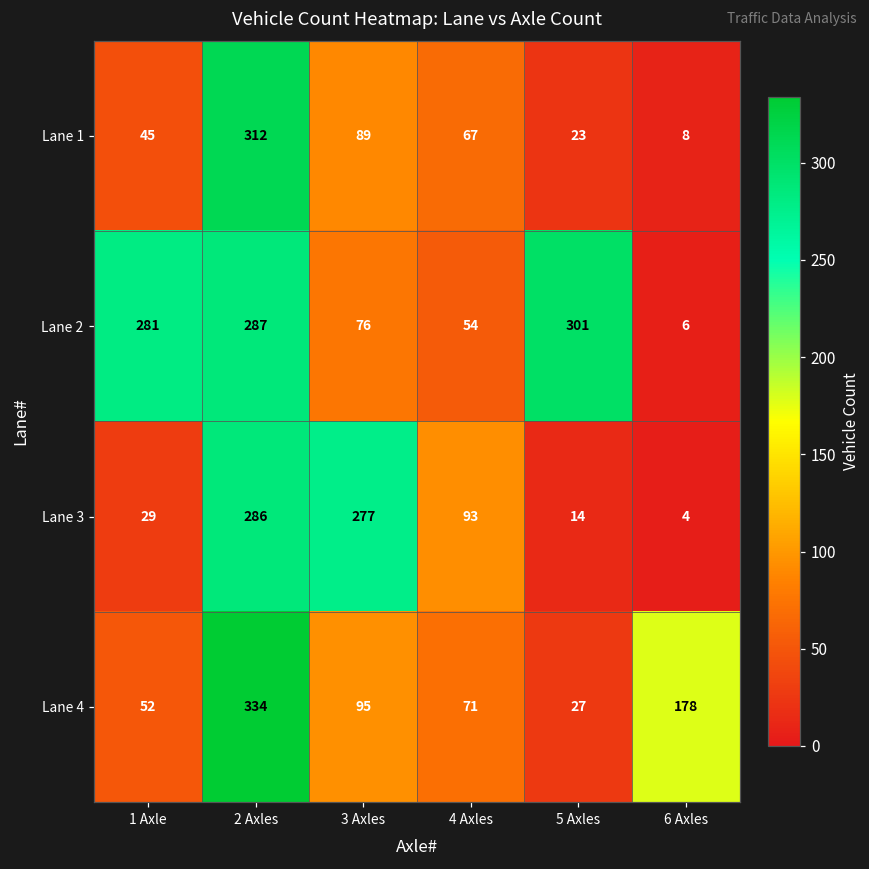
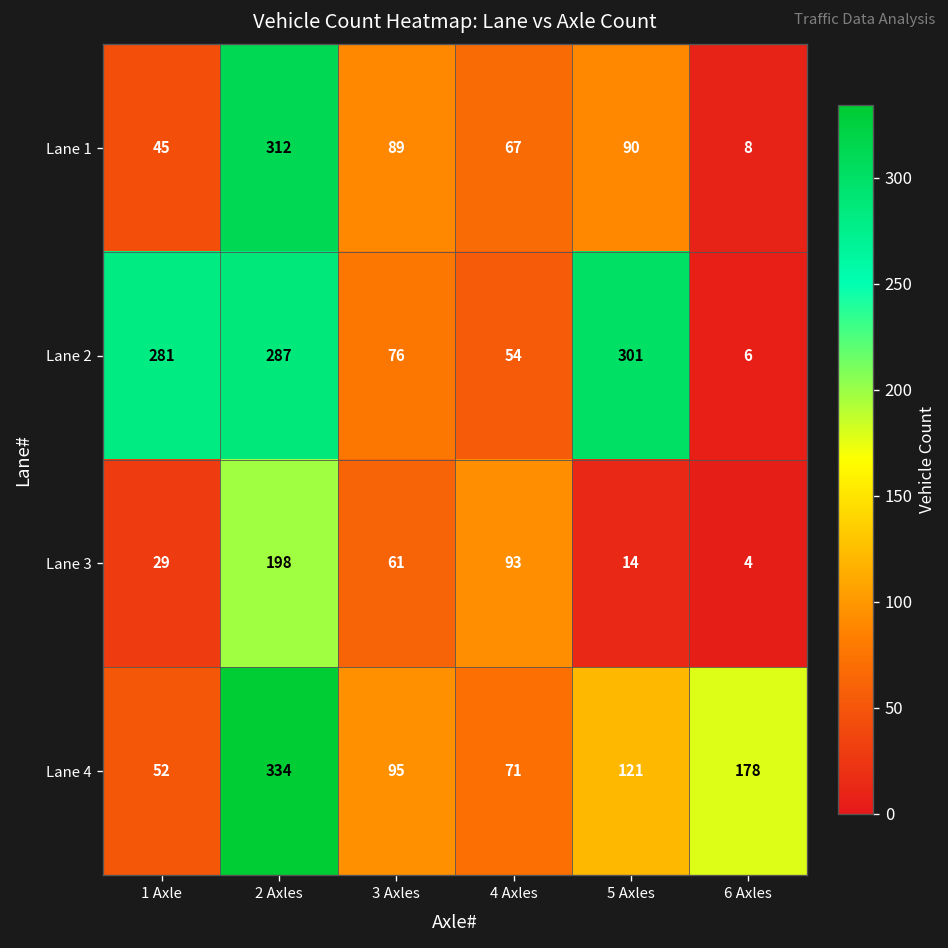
Lane 1, 5 Axles: 23 -> 90
Lane 3, 2 Axles: 286 -> 198
Lane 3, 3 Axles: 277 -> 61
Lane 4, 5 Axles: 27 -> 121
